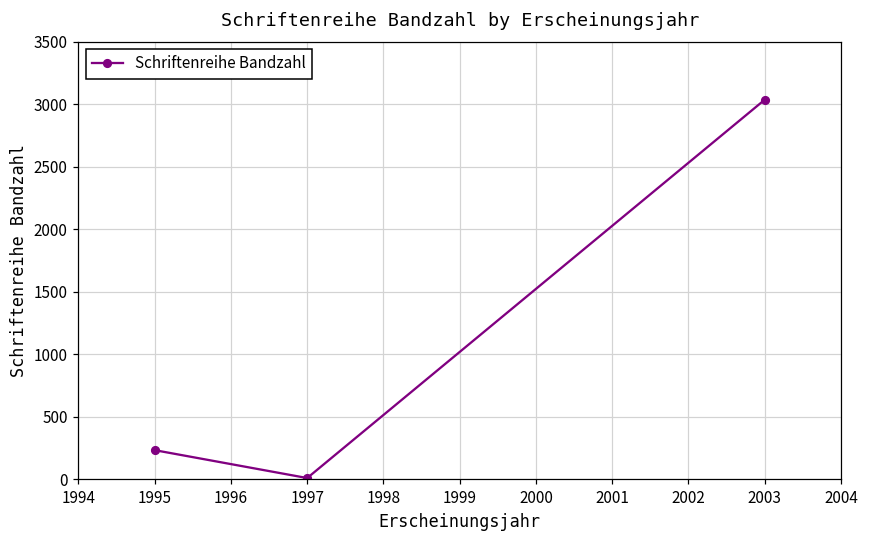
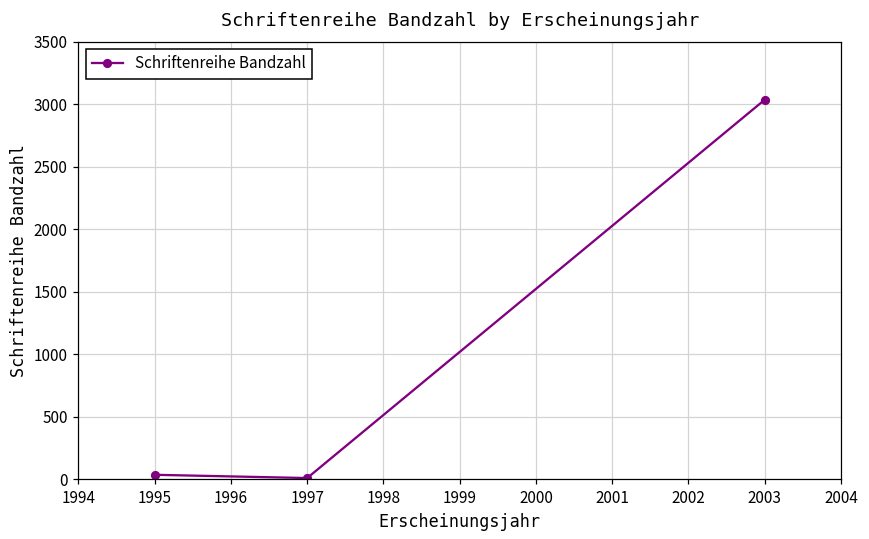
1995: 230 -> 40
